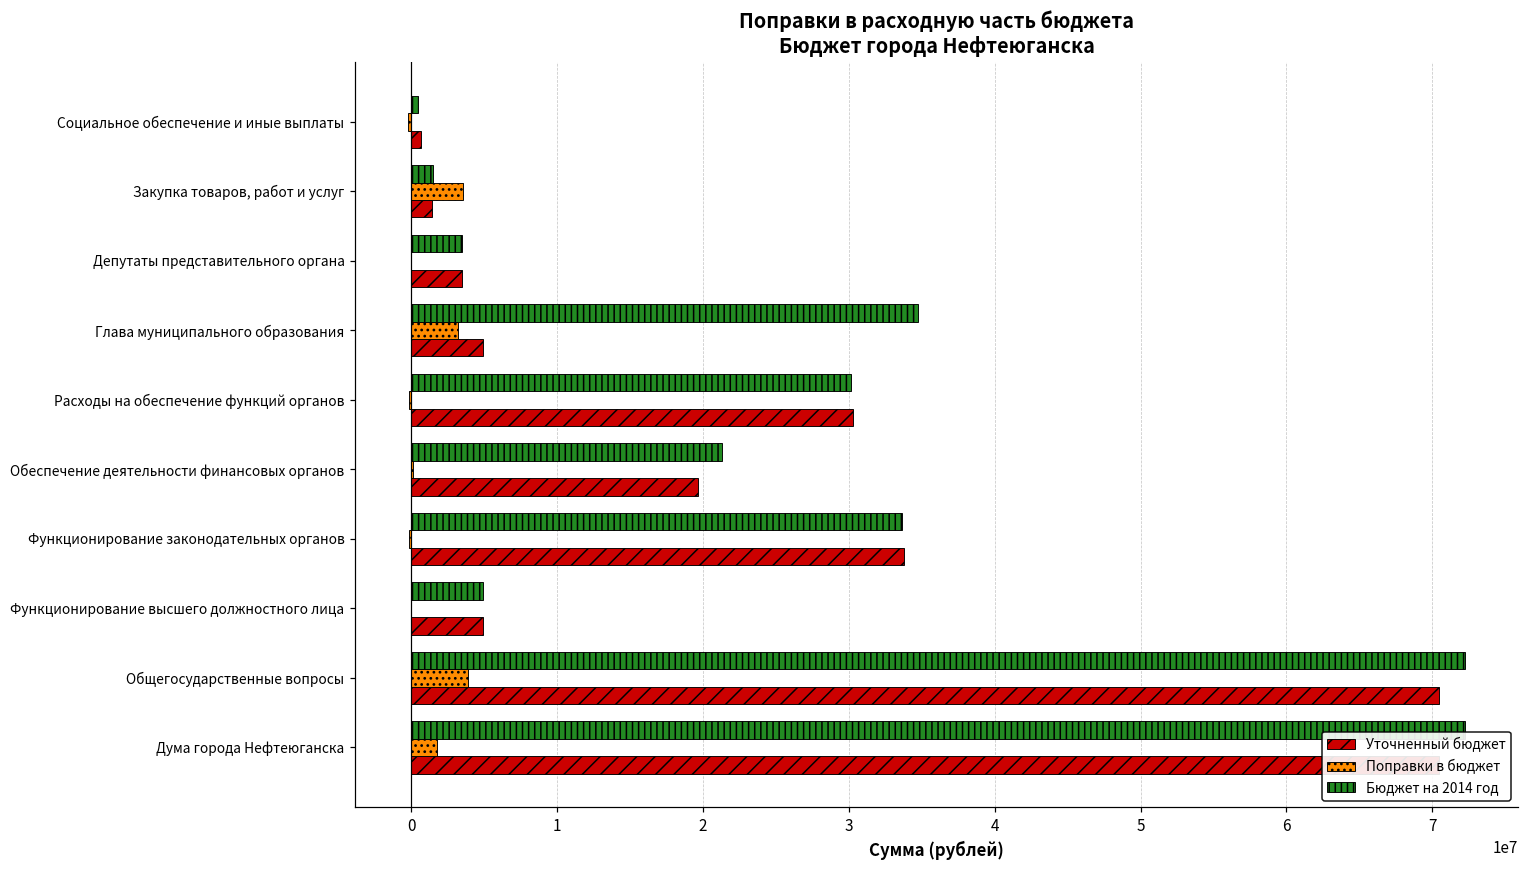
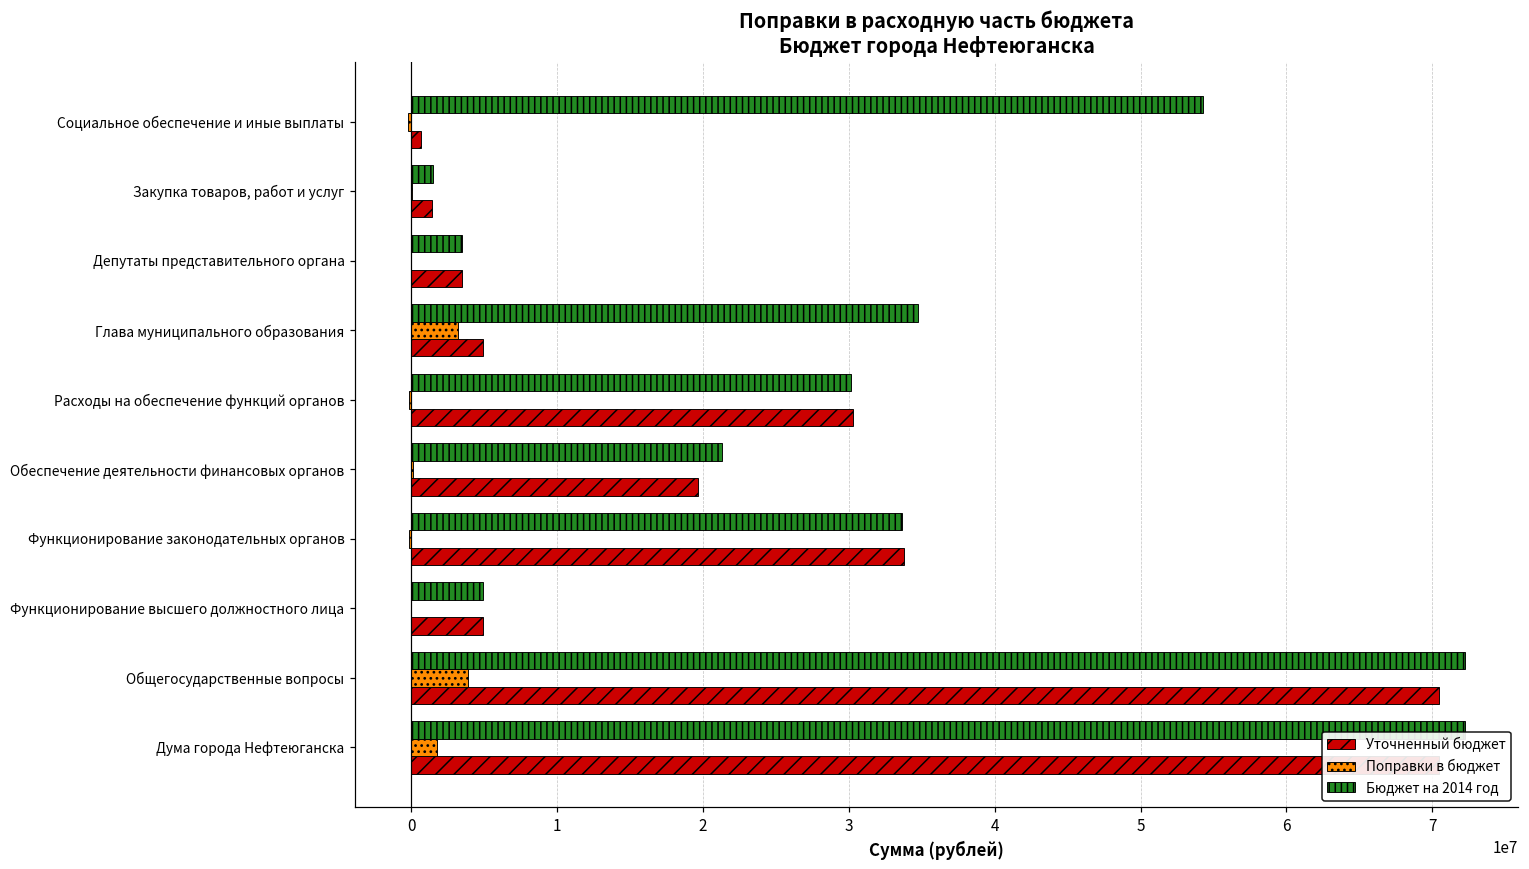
Бюджет на 2014 год, Социальное обеспечение и иные выплаты: 500000 -> 54300000
Поправки в бюджет, Закупка товаров, работ и услуг: 3500000 -> 100000
